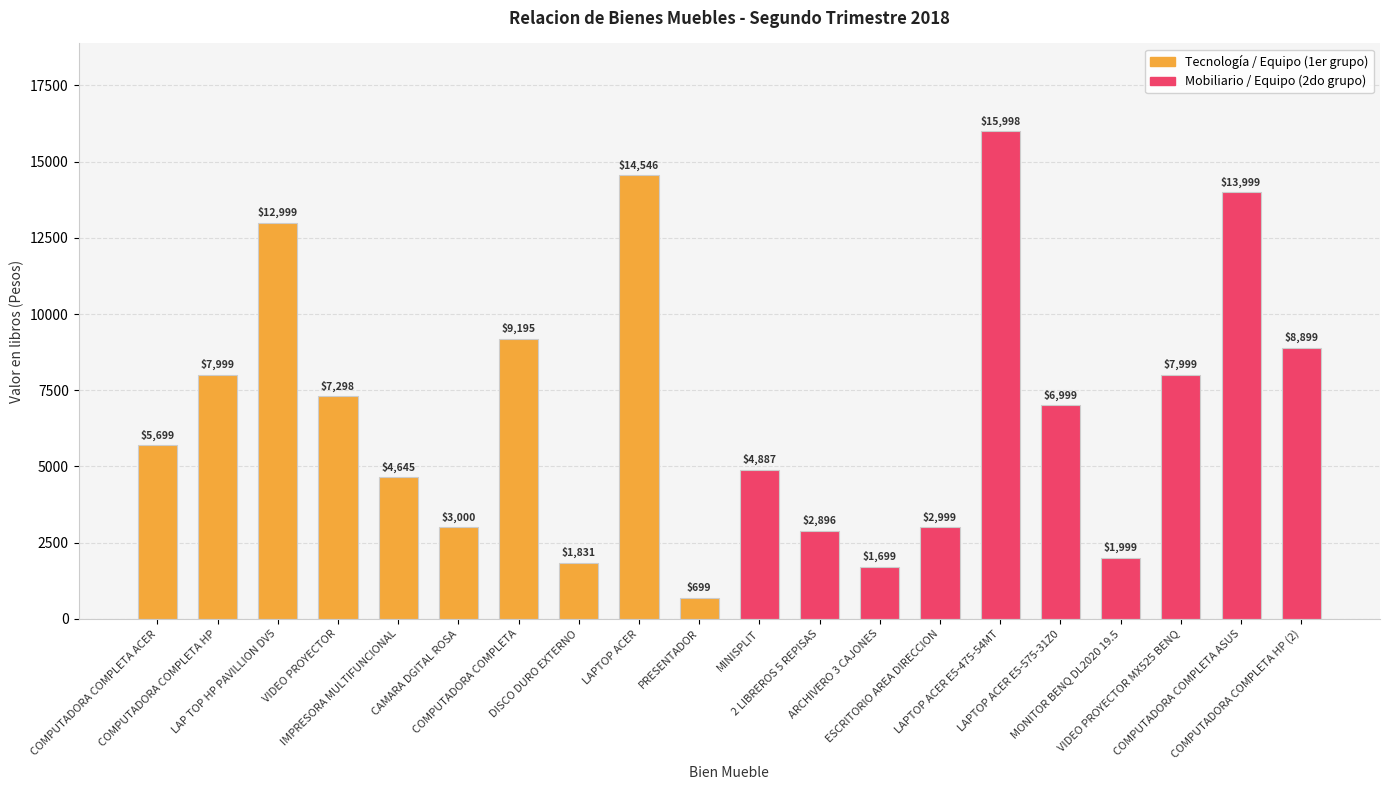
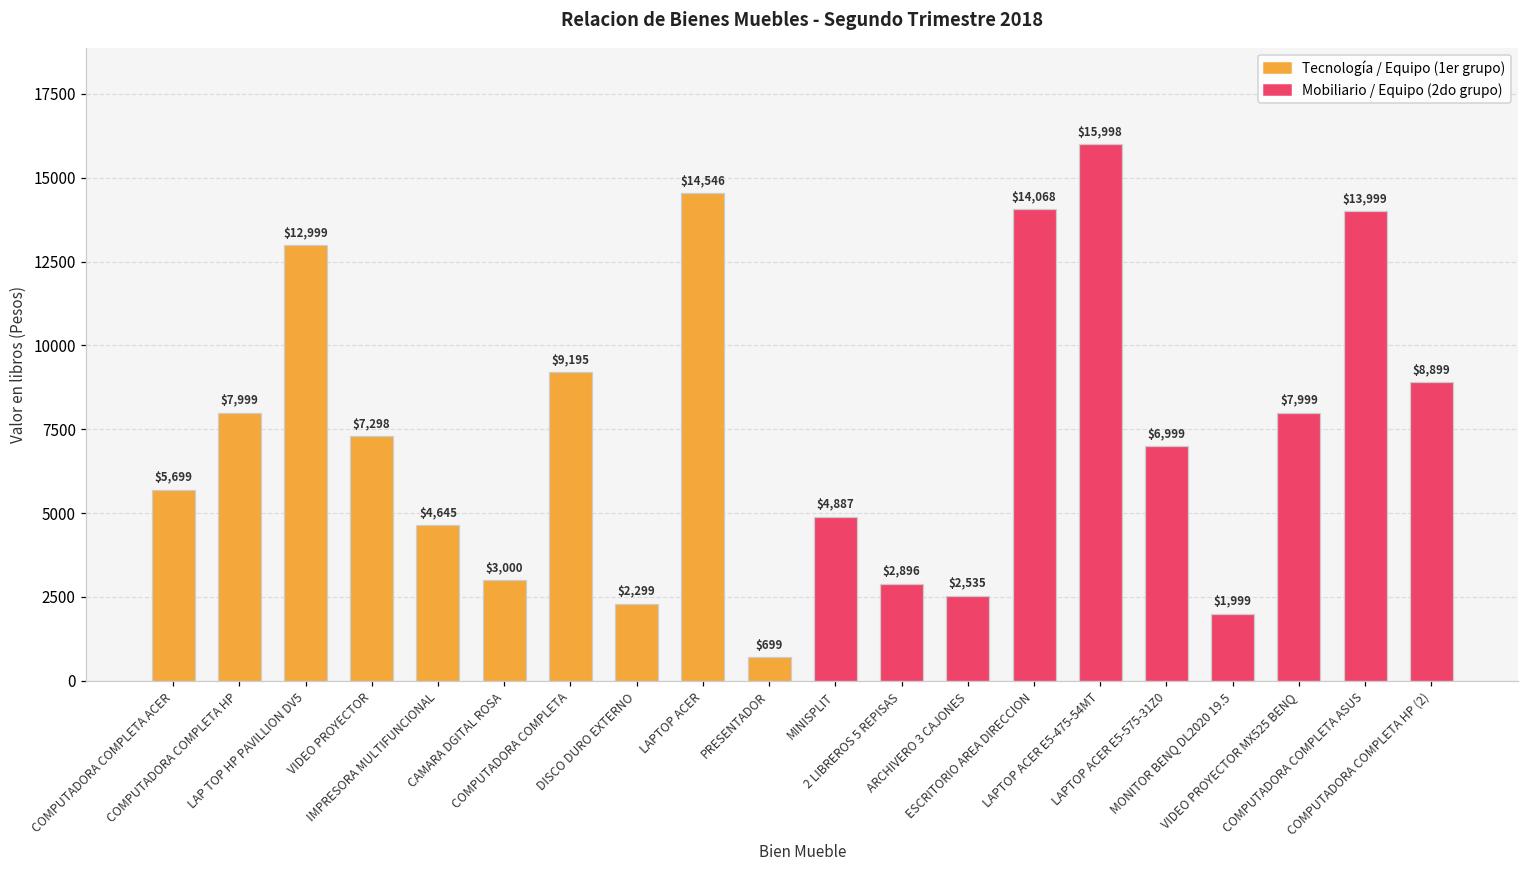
DISCO DURO EXTERNO: $1,831 -> $2,299
ARCHIVERO 3 CAJONES: $1,699 -> $2,535
ESCRITORIO AREA DIRECCION: $2,999 -> $14,068
